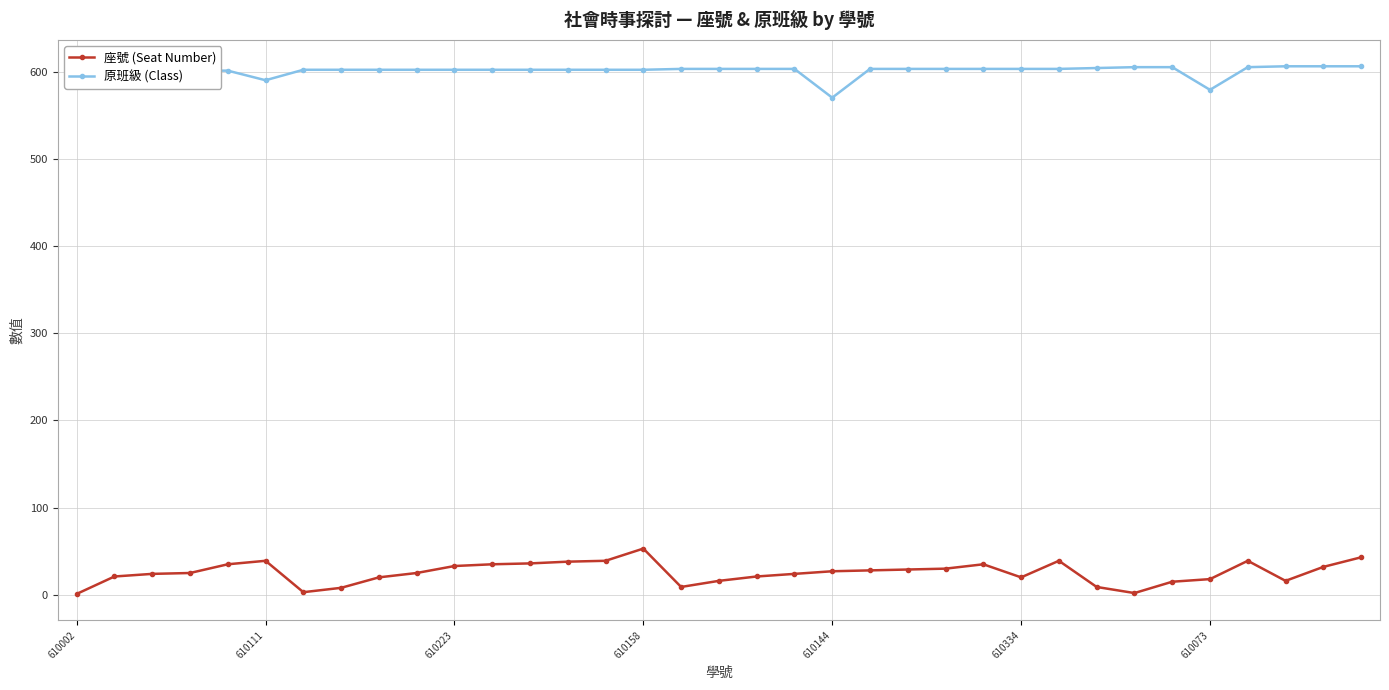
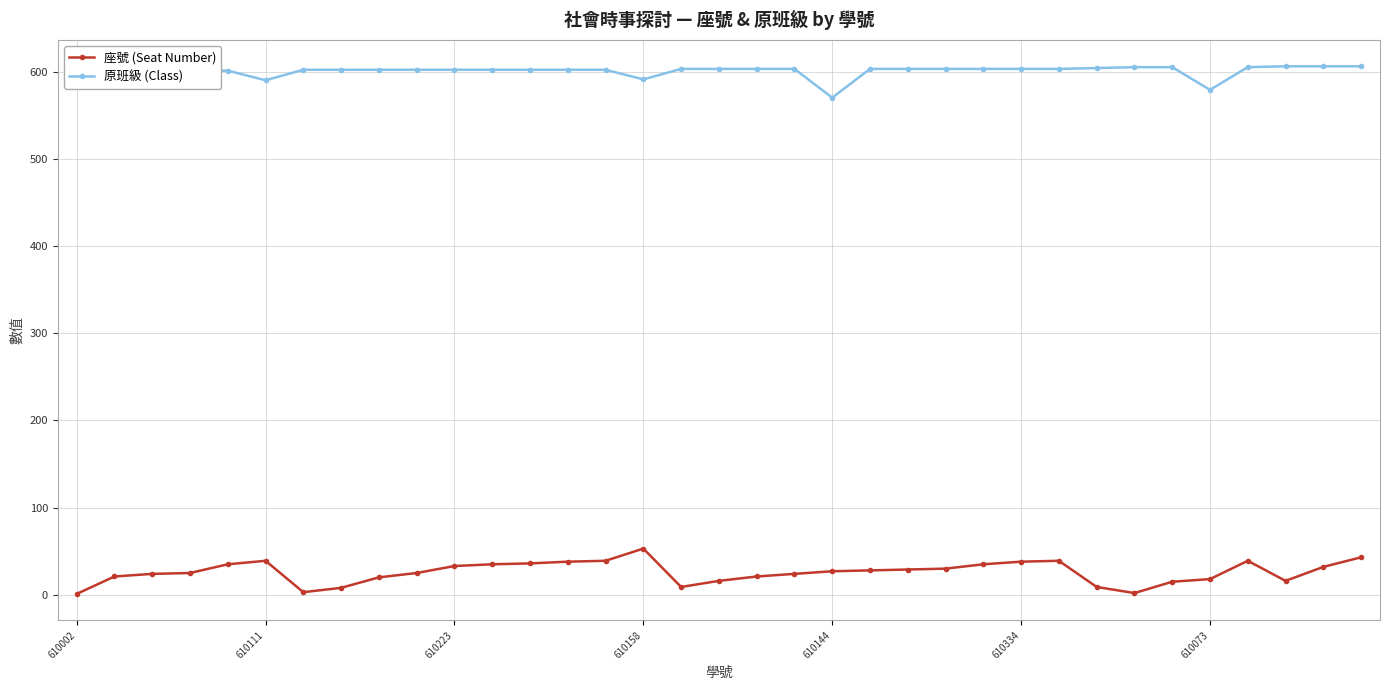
原班級 (Class), 610158: 600 -> 590
座號 (Seat Number), 610334: 20 -> 40
